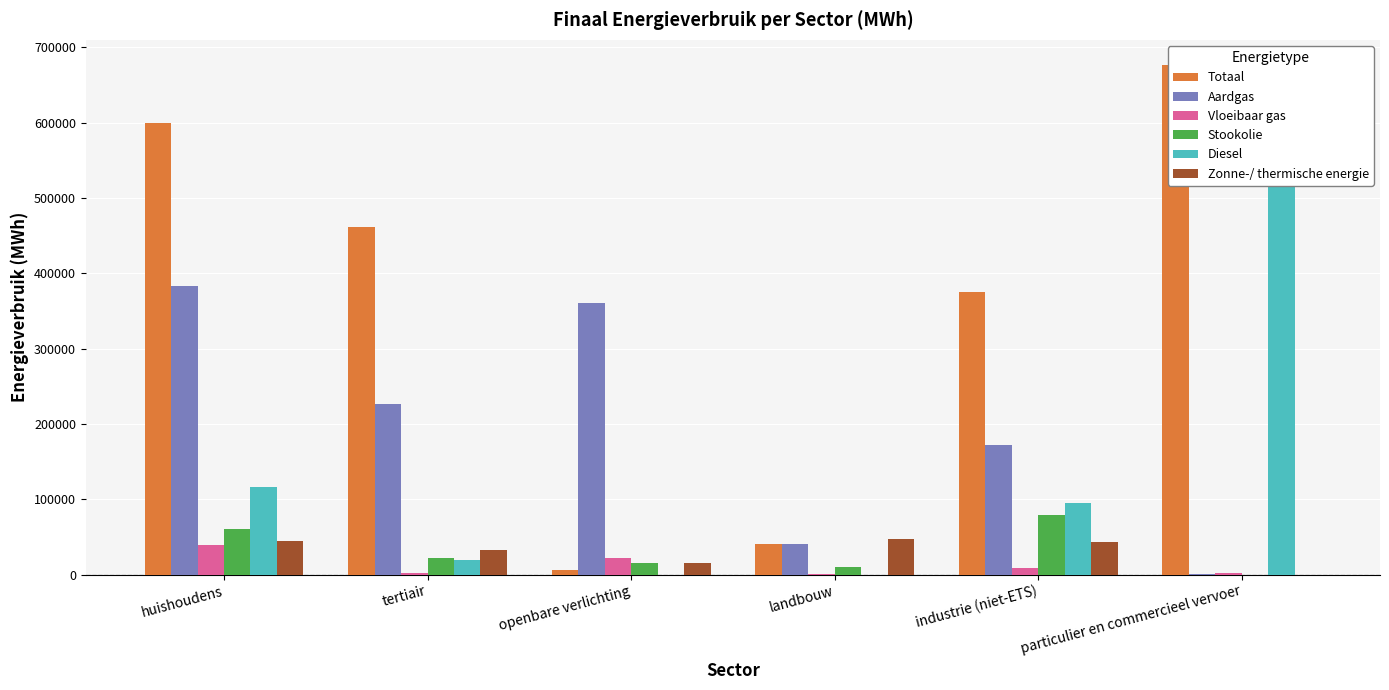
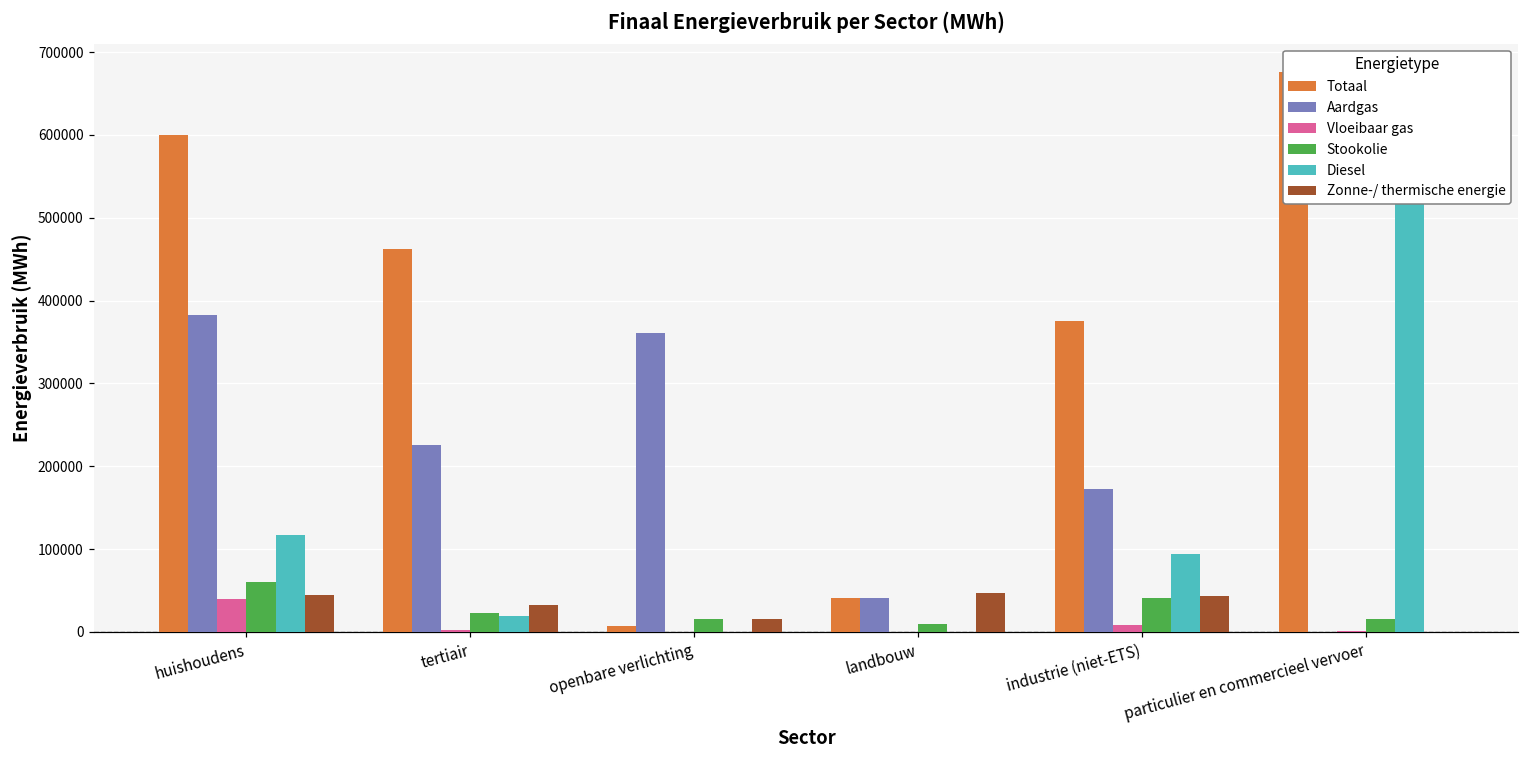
Vloeibaar gas, openbare verlichting: 20000 -> 0
Stookolie, industrie (niet-ETS): 80000 -> 40000
Stookolie, particulier en commercieel vervoer: 0 -> 20000
